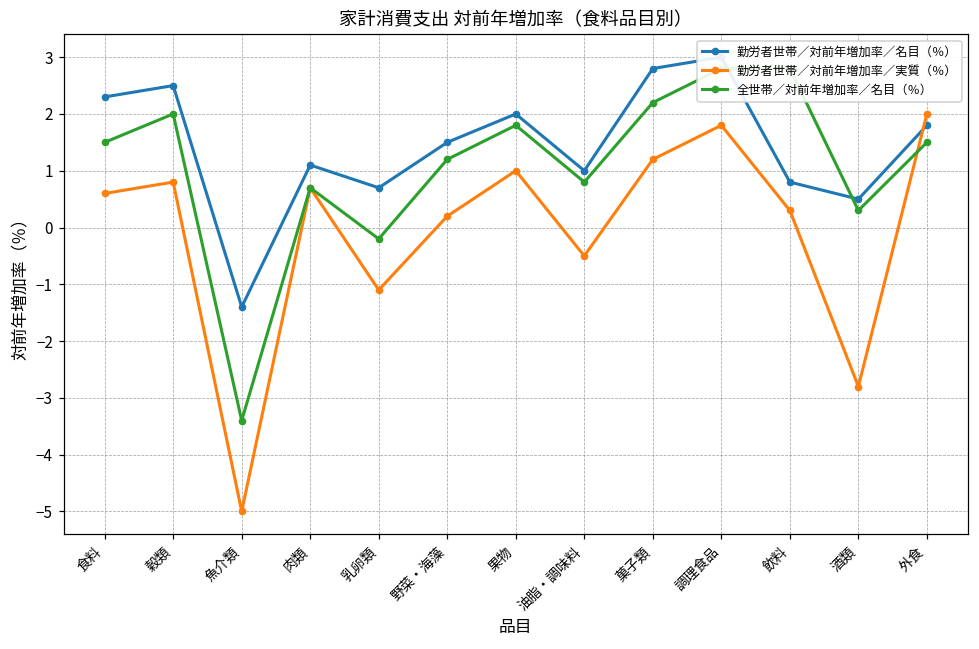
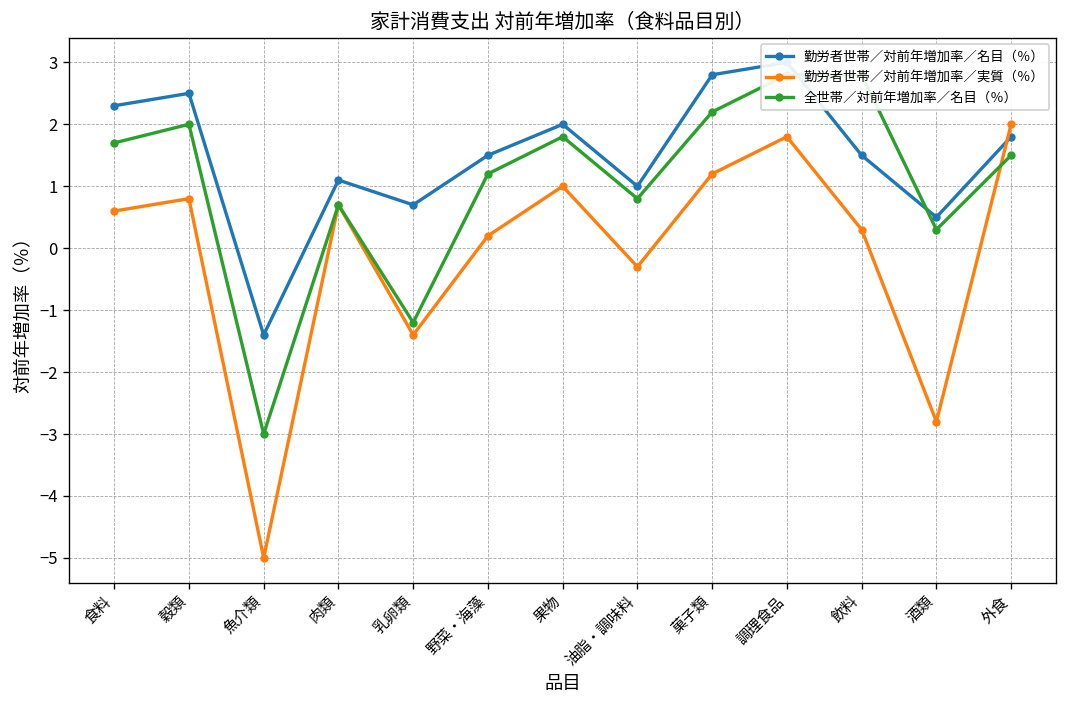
全世帯／対前年増加率／名目（％）, 食料: 1.5 -> 1.7
全世帯／対前年増加率／名目（％）, 魚介類: -3.4 -> -3.0
勤労者世帯／対前年増加率／実質（％）, 乳卵類: -1.1 -> -1.4
全世帯／対前年増加率／名目（％）, 乳卵類: -0.2 -> -1.2
勤労者世帯／対前年増加率／実質（％）, 油脂・調味料: -0.5 -> -0.3
勤労者世帯／対前年増加率／名目（％）, 飲料: 0.8 -> 1.5
